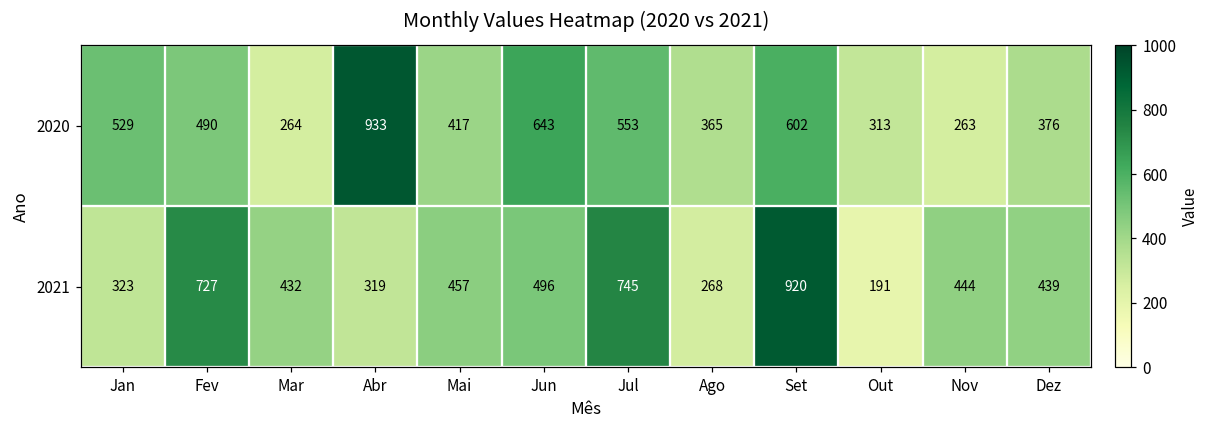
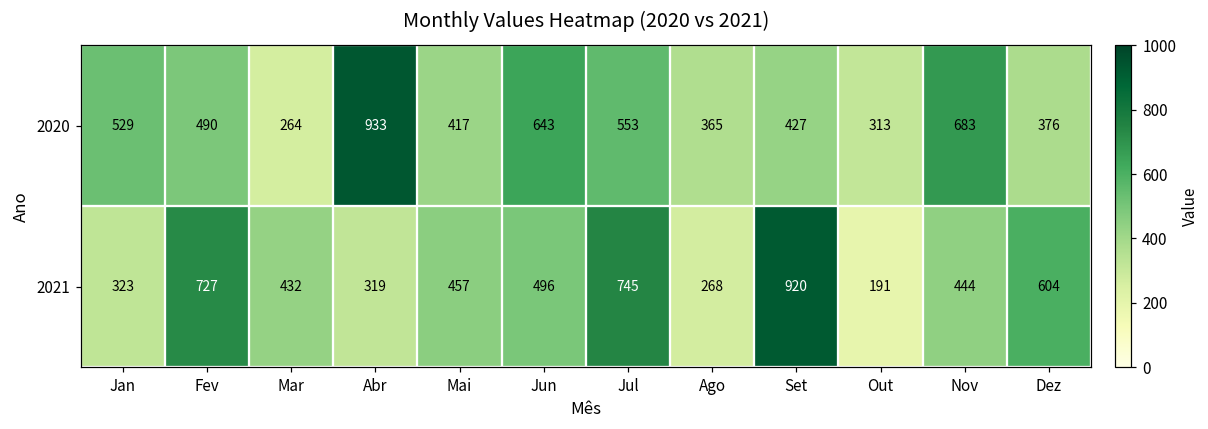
2020, Set: 602 -> 427
2020, Nov: 263 -> 683
2021, Dez: 439 -> 604
